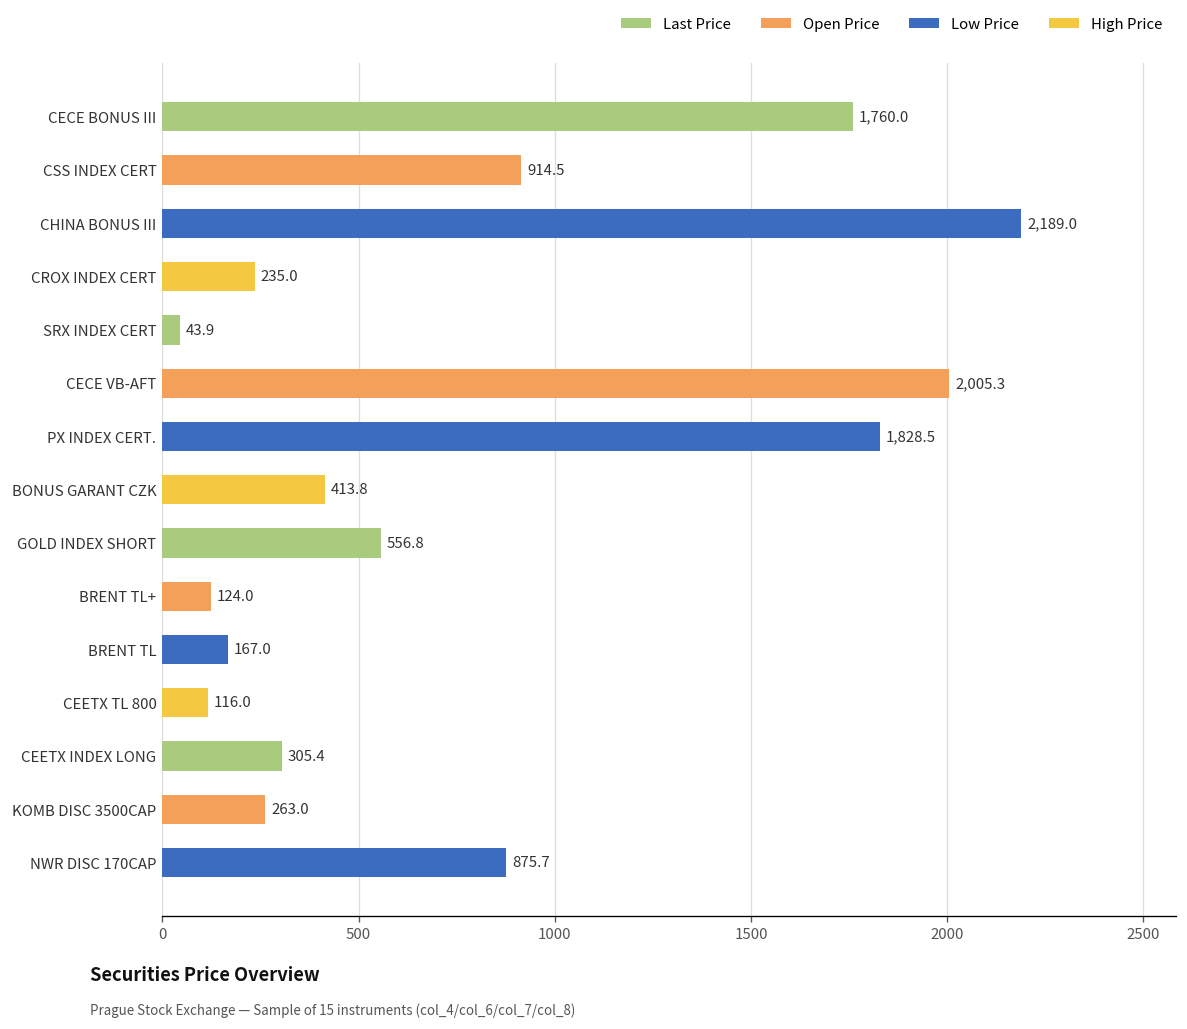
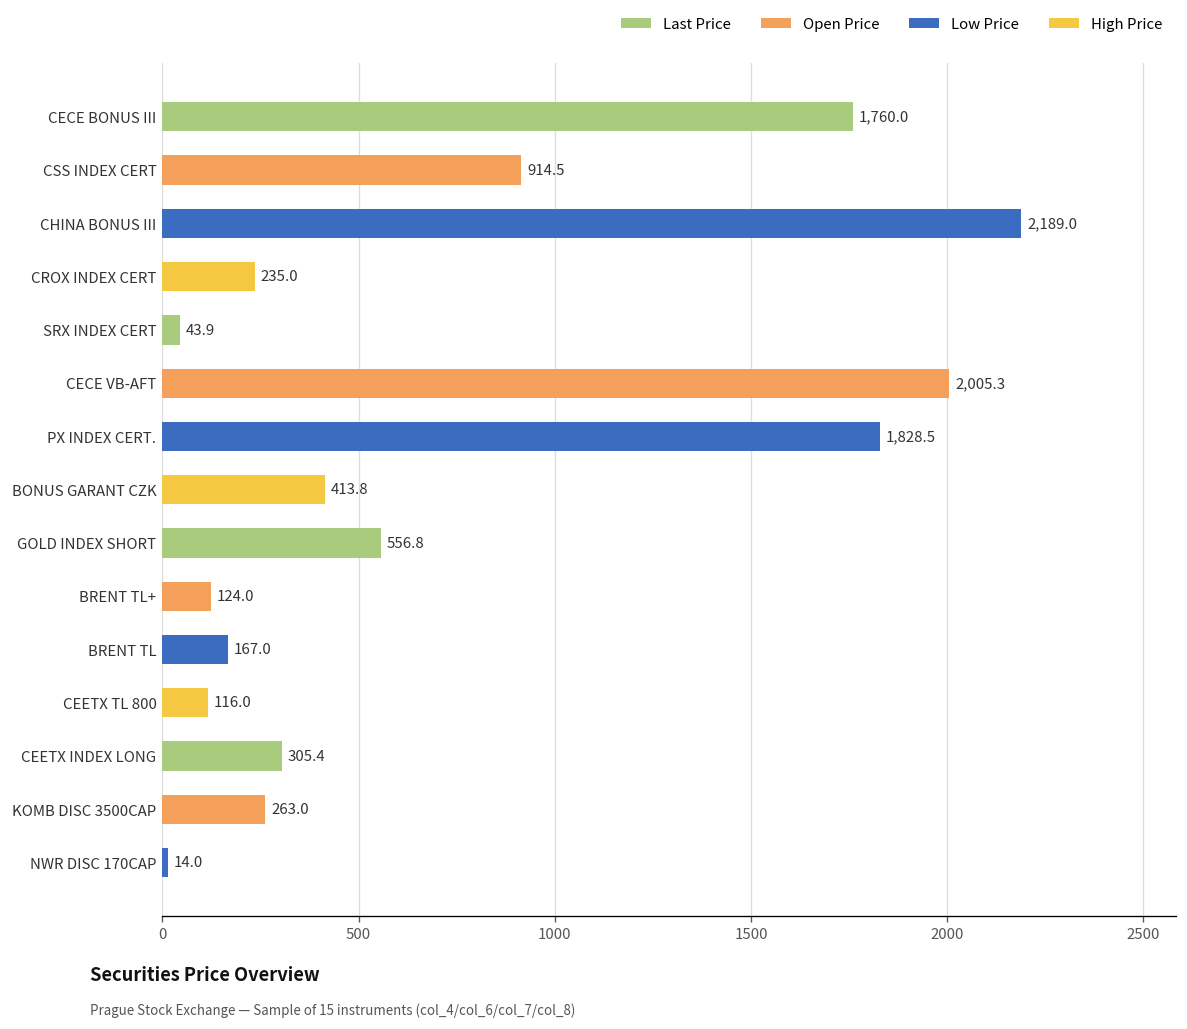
NWR DISC 170CAP: 875.7 -> 14.0
